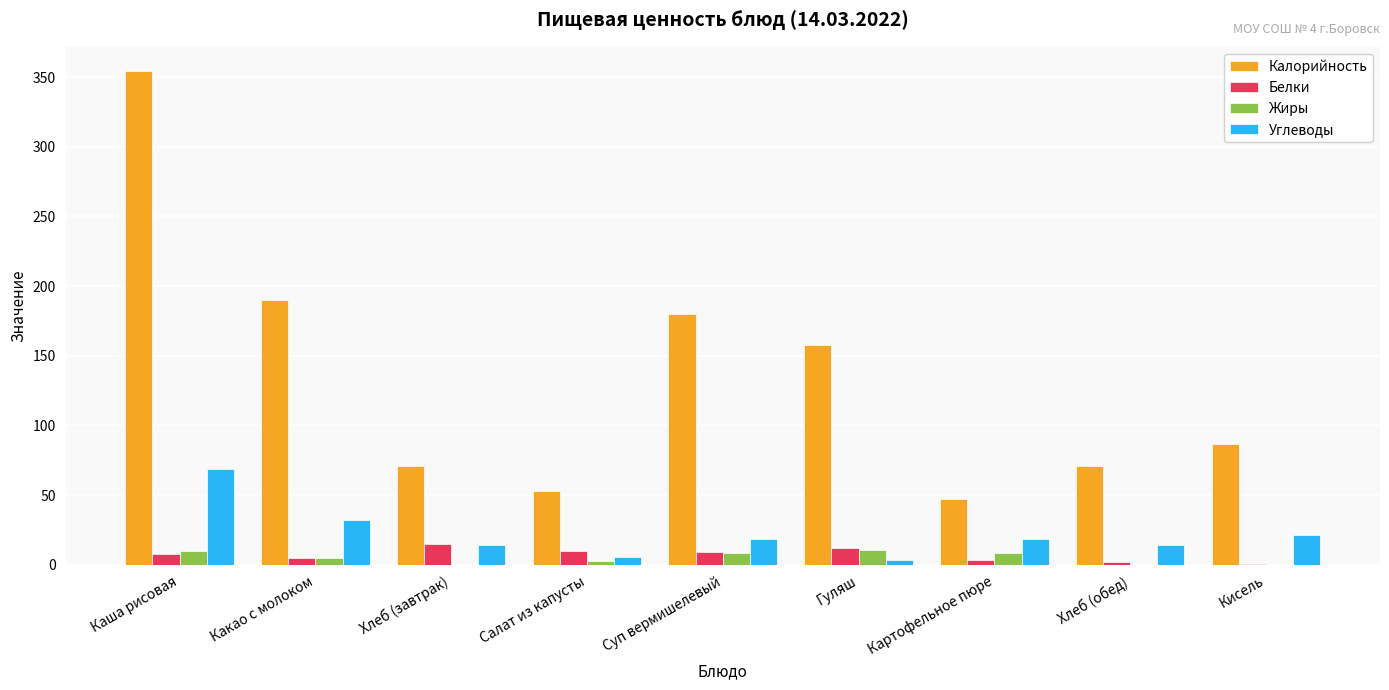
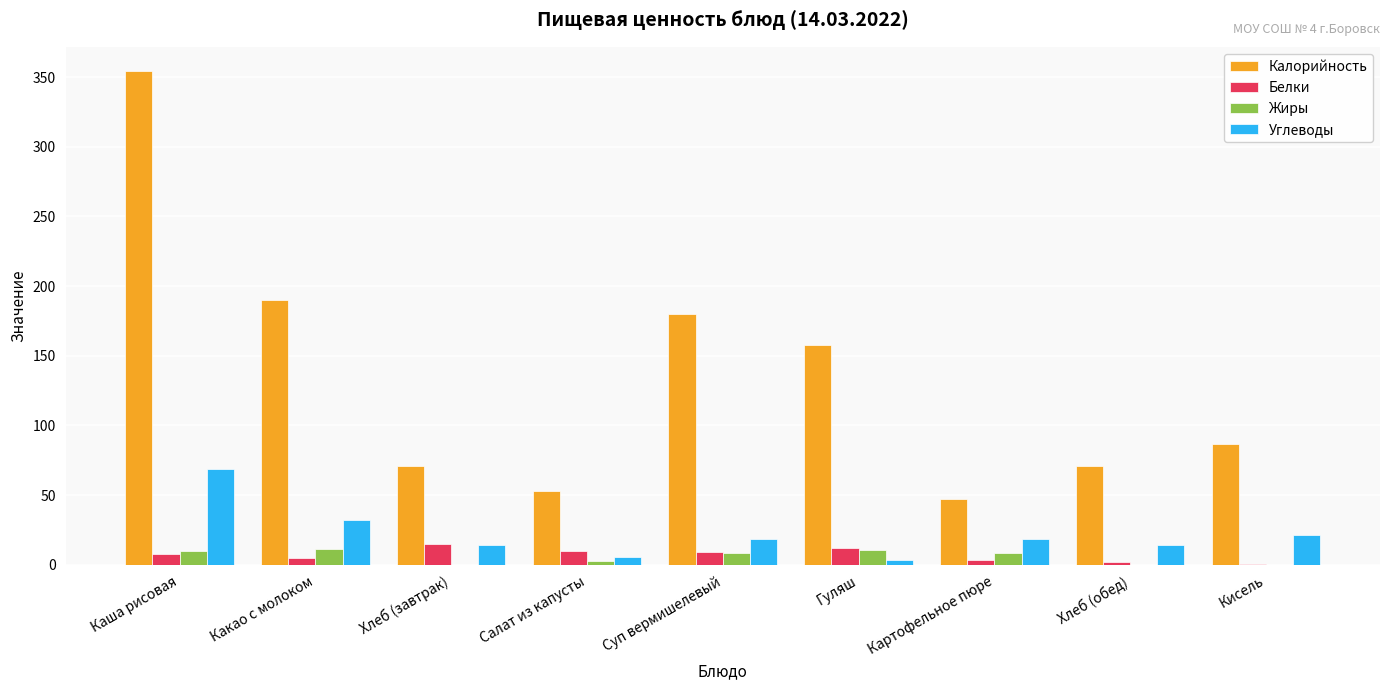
Жиры, Какао с молоком: 5 -> 11
